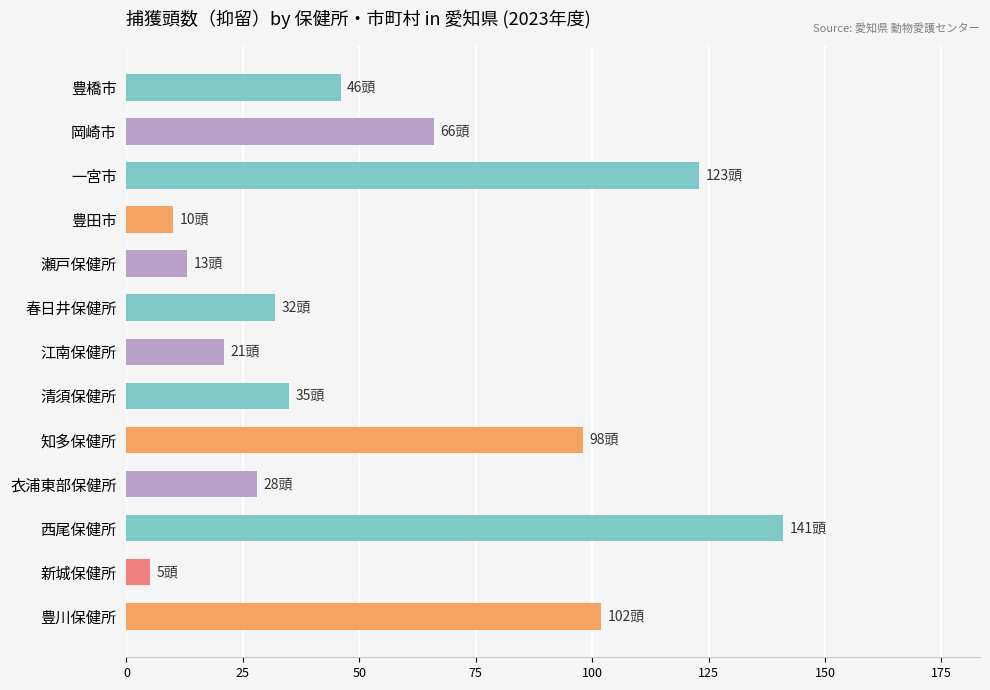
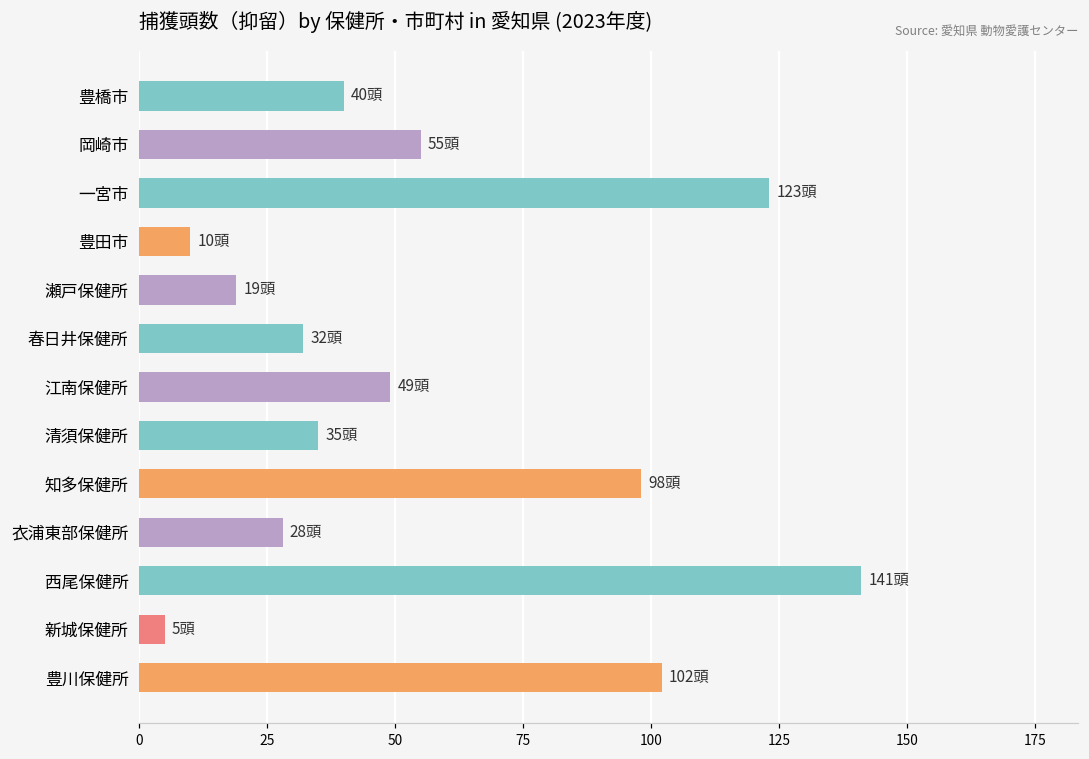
豊橋市: 46頭 -> 40頭
岡崎市: 66頭 -> 55頭
瀬戸保健所: 13頭 -> 19頭
江南保健所: 21頭 -> 49頭
